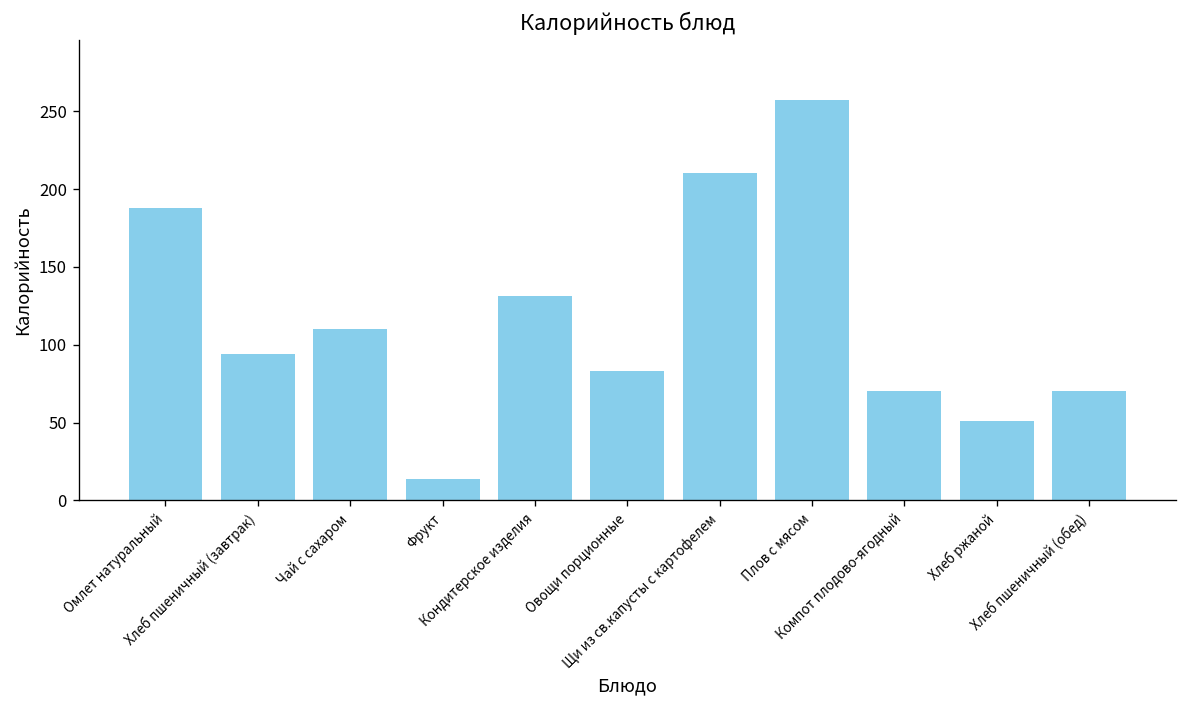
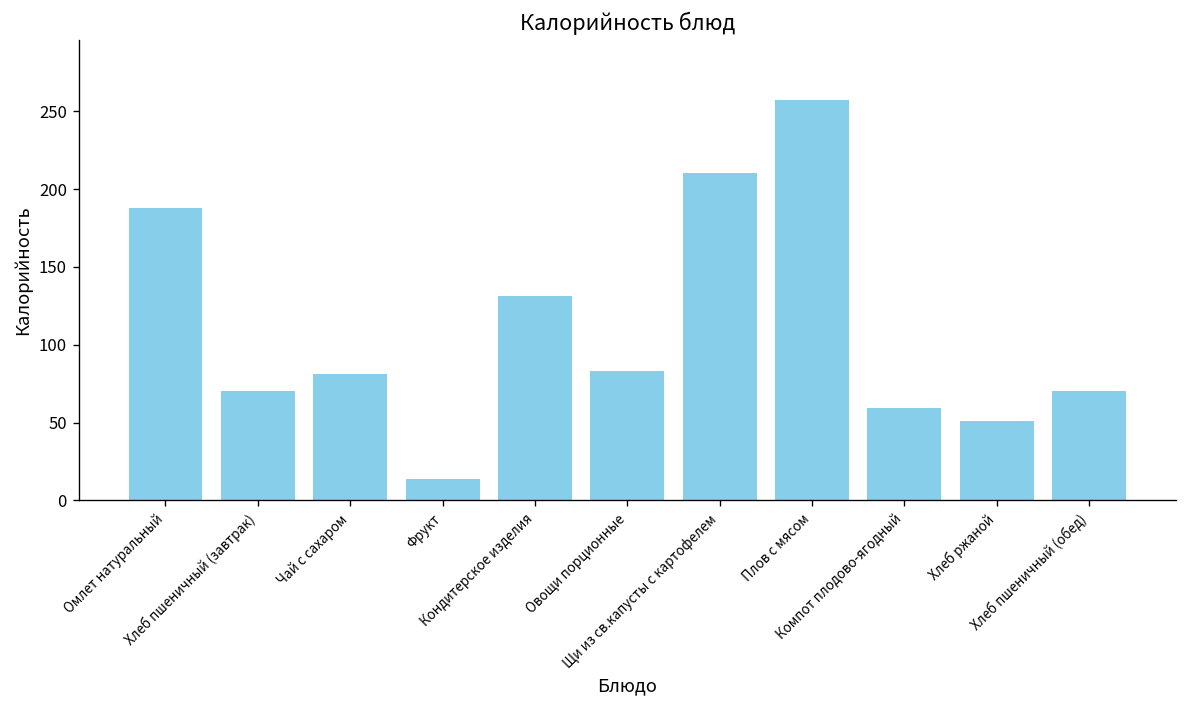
Хлеб пшеничный (завтрак): 94 -> 70
Чай с сахаром: 110 -> 81
Компот плодово-ягодный: 70 -> 59
